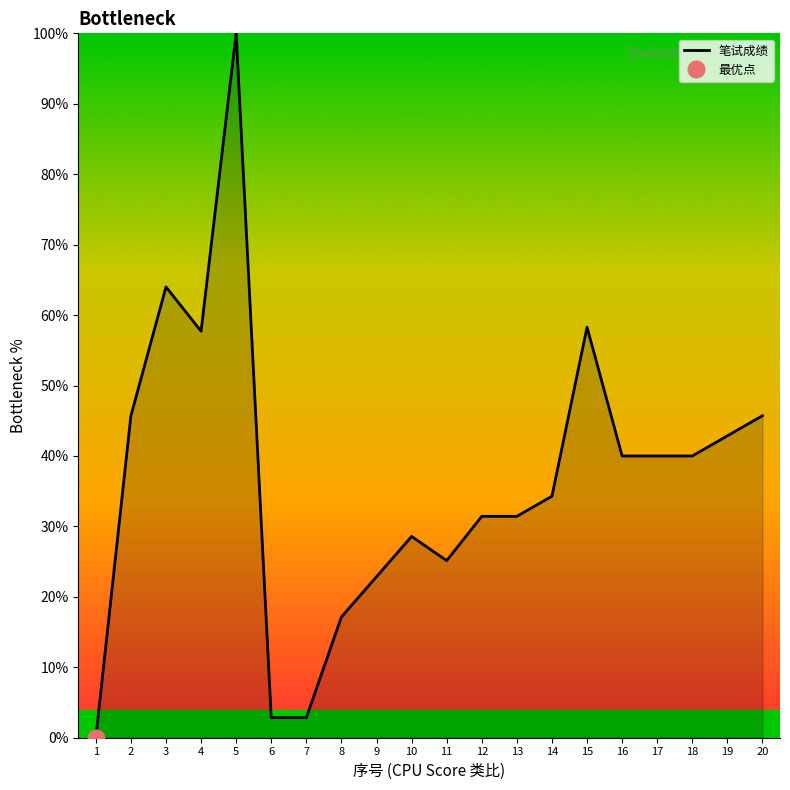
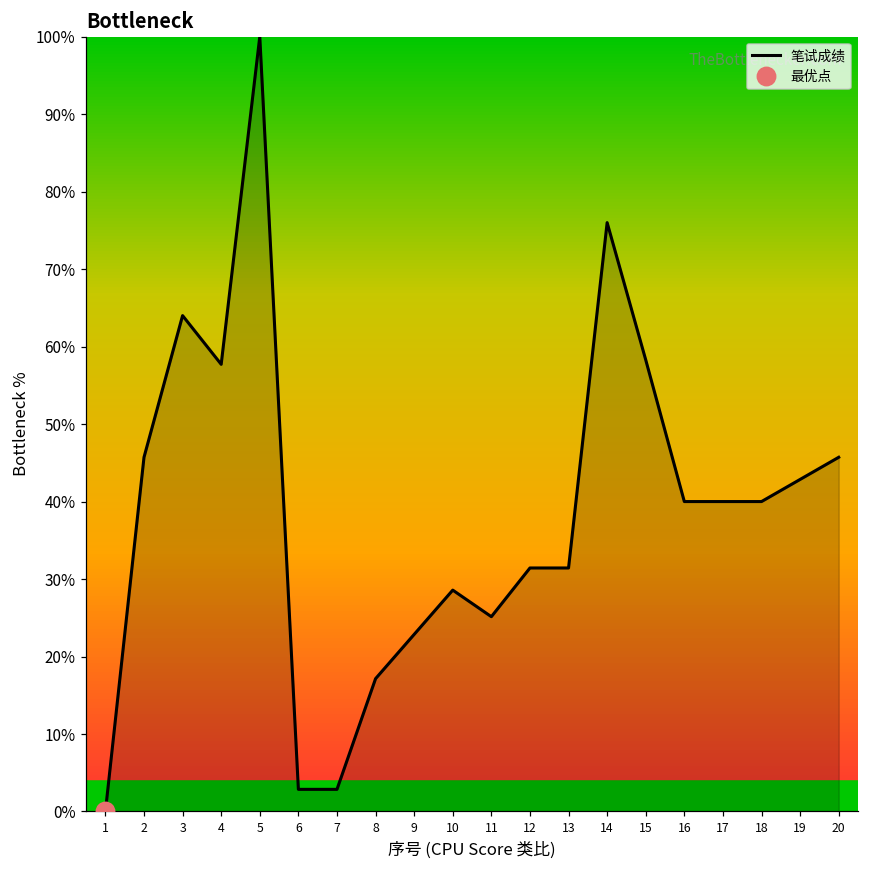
笔试成绩, 14: 34% -> 76%
